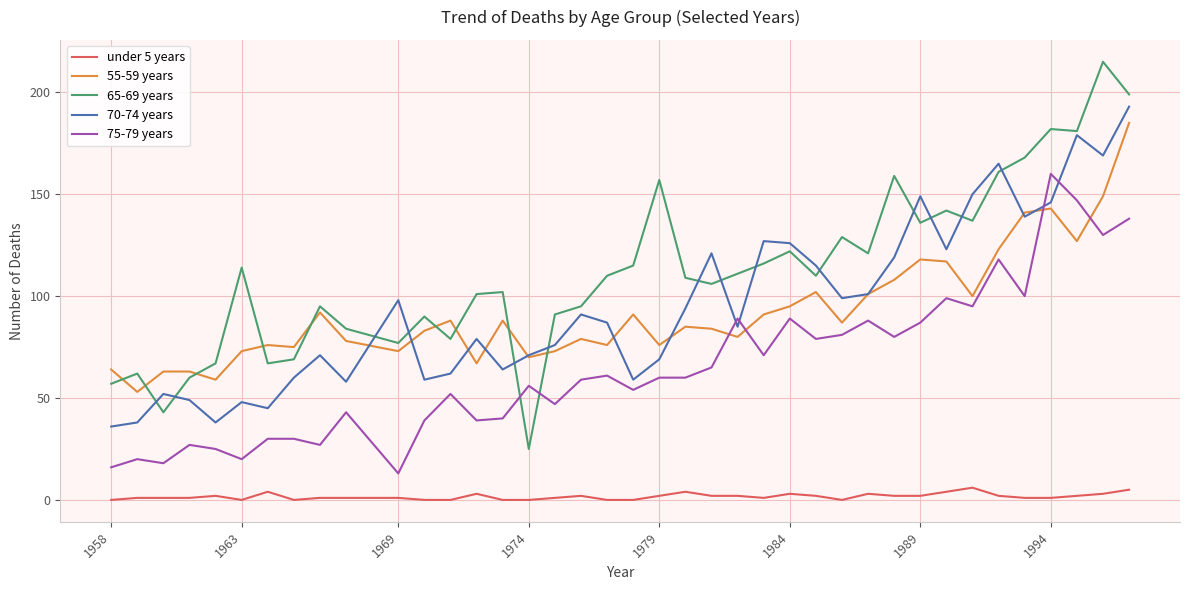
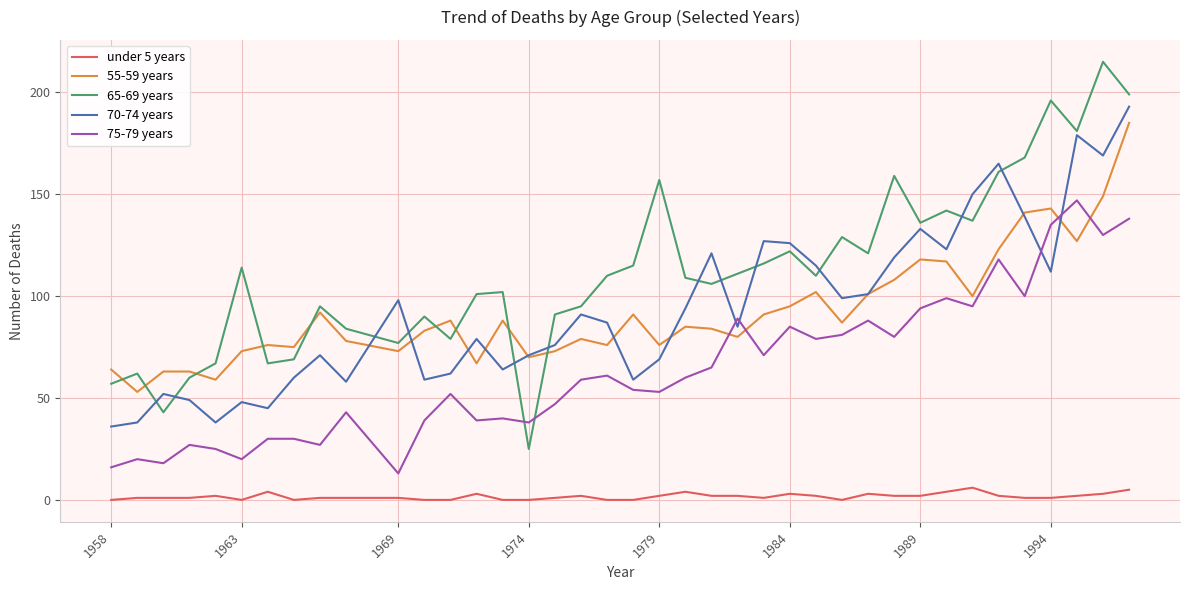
75-79 years, 1974: 56 -> 38
75-79 years, 1979: 60 -> 53
75-79 years, 1984: 89 -> 85
70-74 years, 1989: 149 -> 133
75-79 years, 1989: 87 -> 94
65-69 years, 1994: 182 -> 196
70-74 years, 1994: 146 -> 112
75-79 years, 1994: 160 -> 135
